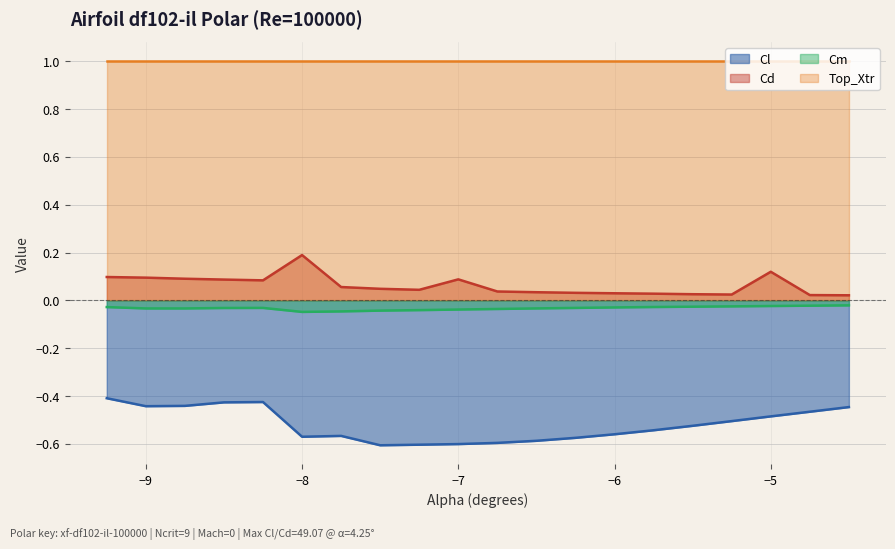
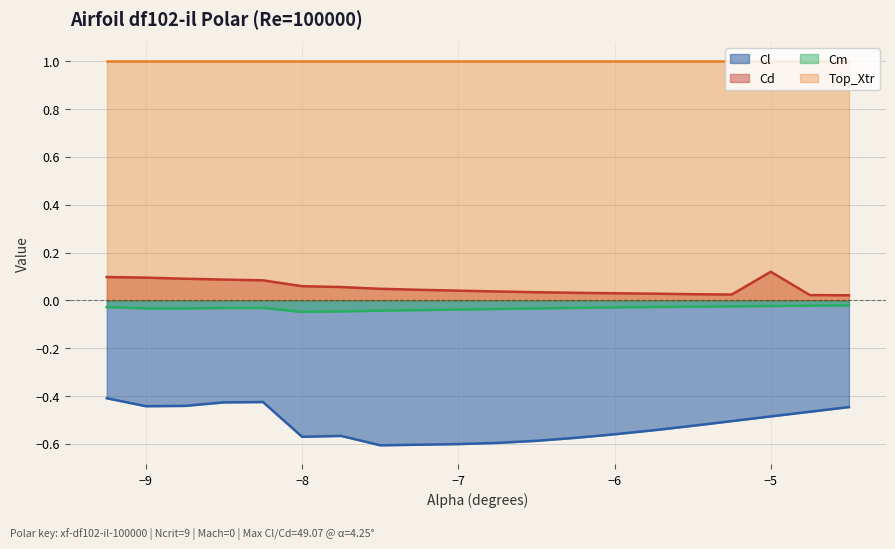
Cd, −8: 0.19 -> 0.06
Cd, −7: 0.09 -> 0.04
